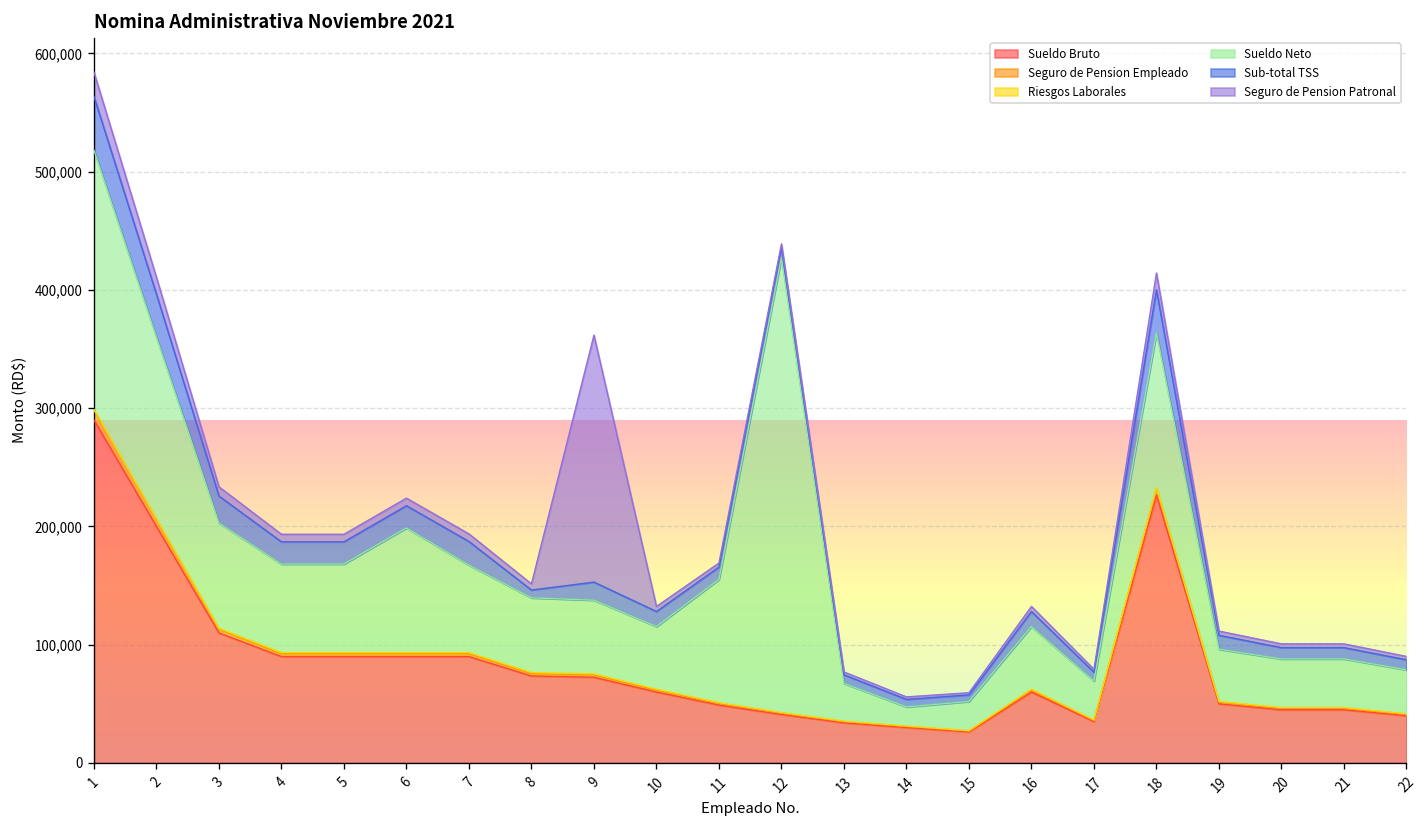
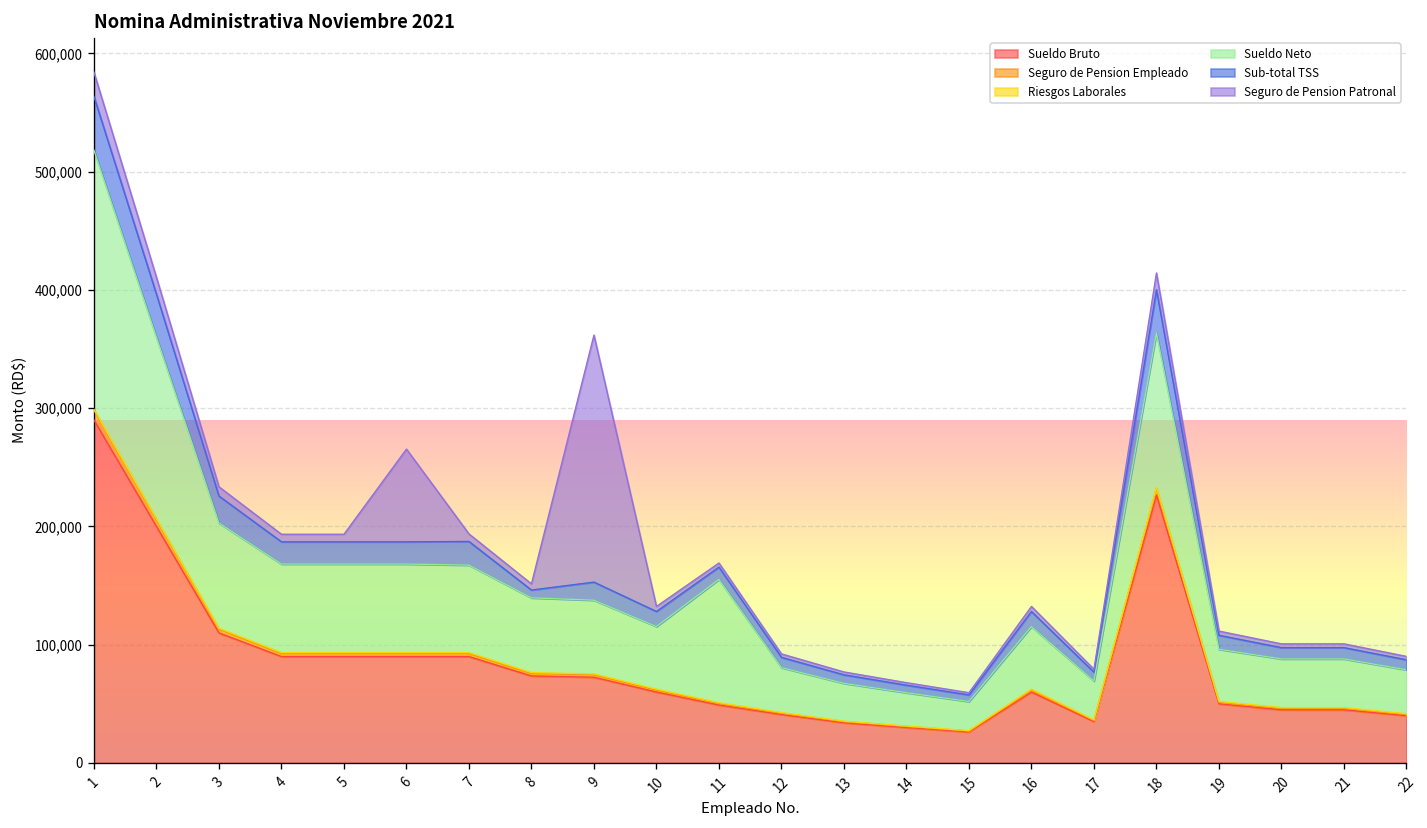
Sueldo Neto, 6: 110,000 -> 70,000
Seguro de Pension Patronal, 6: 10,000 -> 80,000
Sueldo Neto, 12: 380,000 -> 40,000
Sueldo Neto, 14: 20,000 -> 30,000
